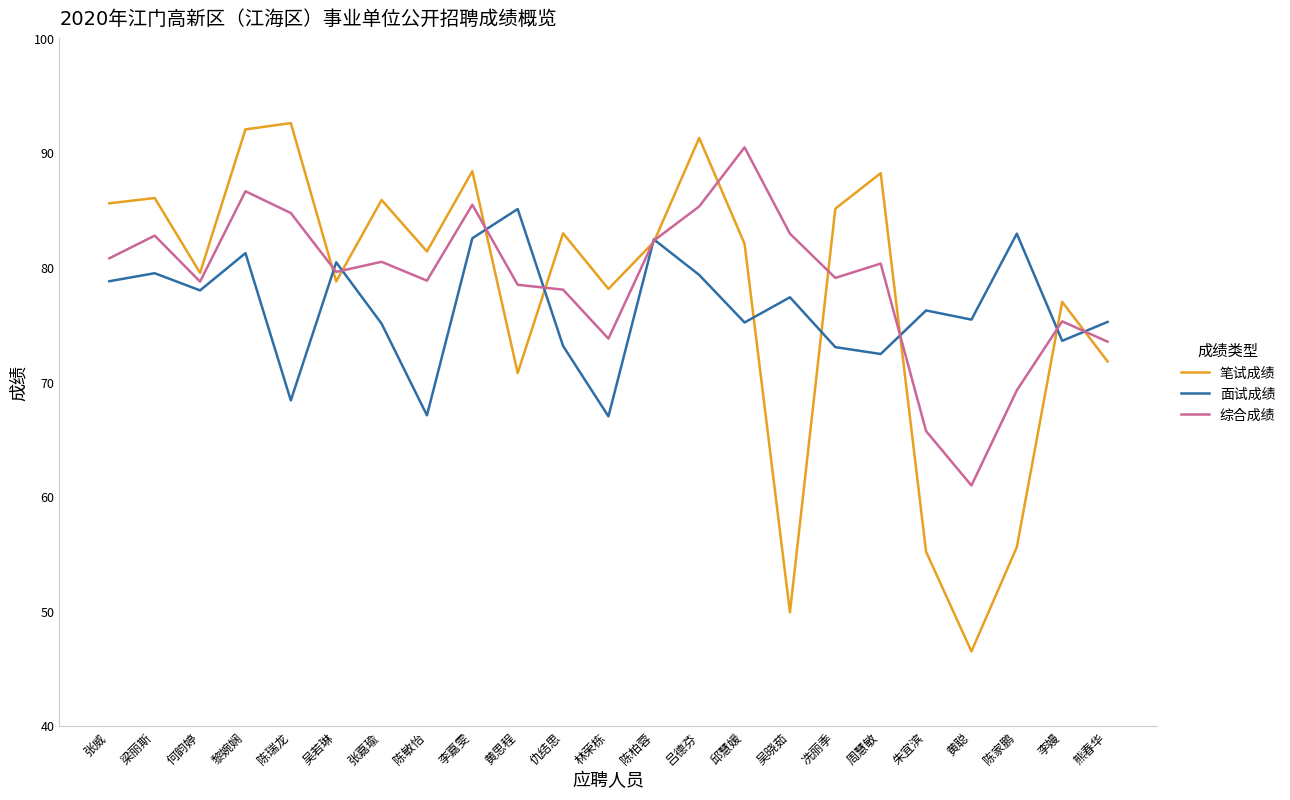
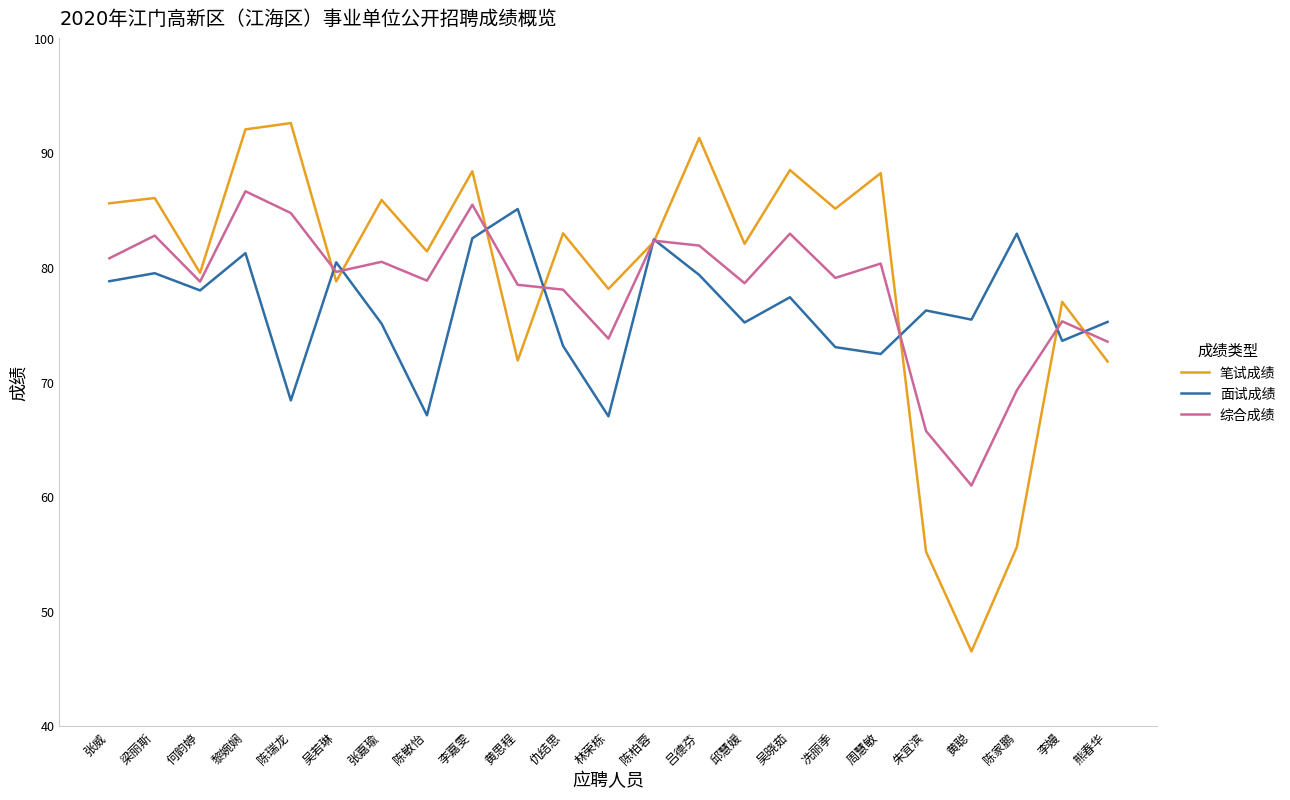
笔试成绩, 黄思程: 70.8 -> 71.9
综合成绩, 吕德芬: 85.3 -> 81.9
综合成绩, 邱慧媛: 90.5 -> 78.6
笔试成绩, 吴晓茹: 49.9 -> 88.5
